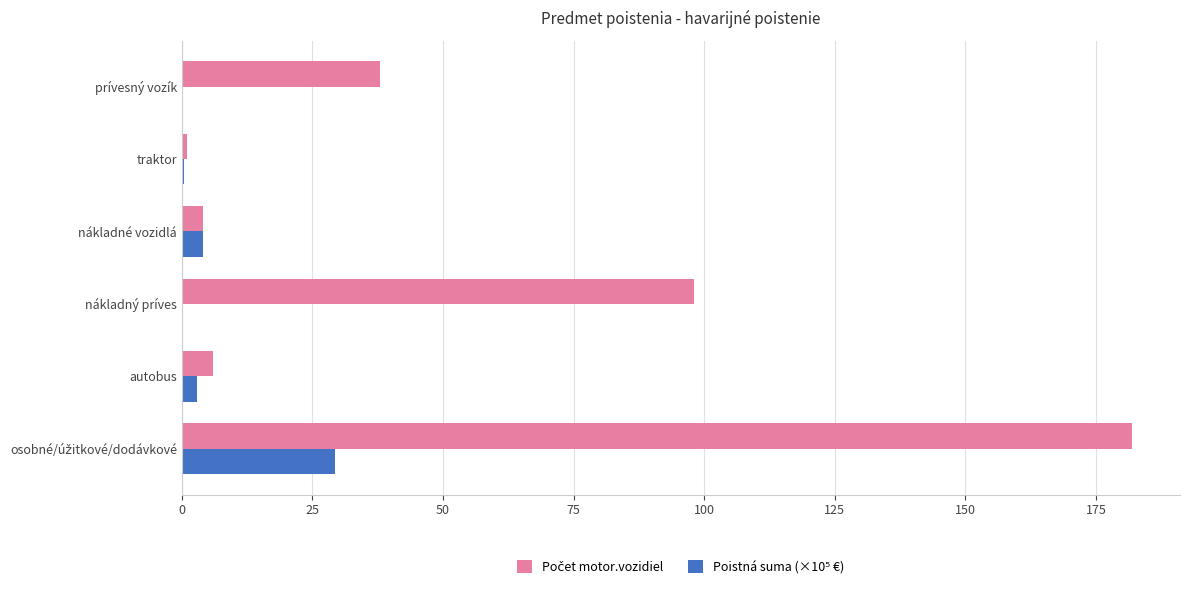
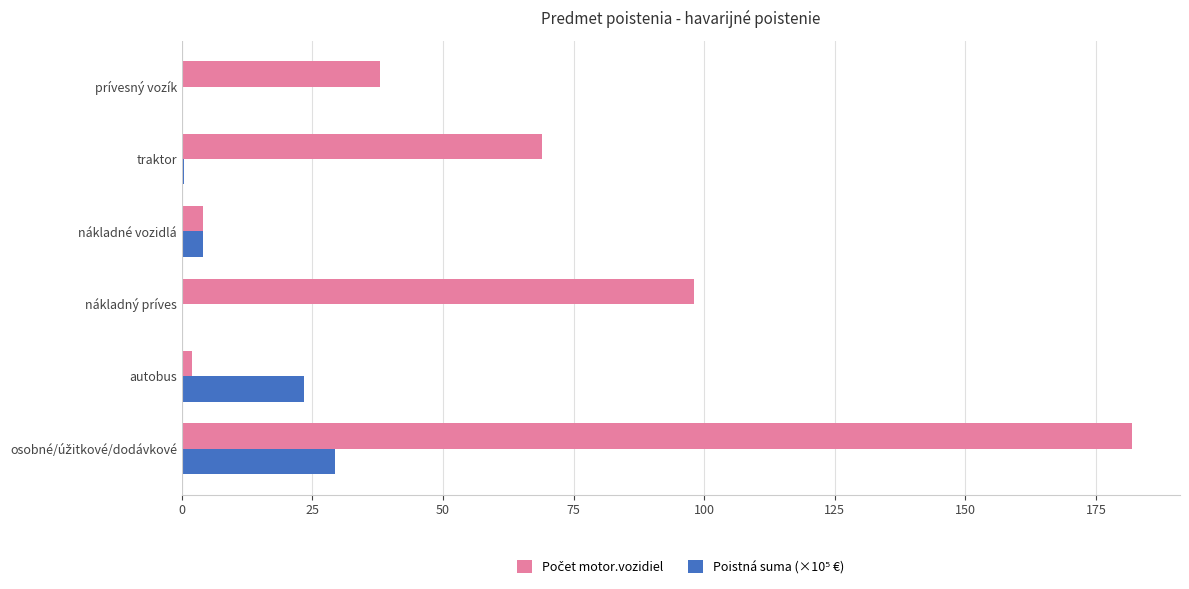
Počet motor.vozidiel, traktor: 1 -> 69
Počet motor.vozidiel, autobus: 6 -> 2
Poistná suma (×10⁵ €), autobus: 3 -> 23
